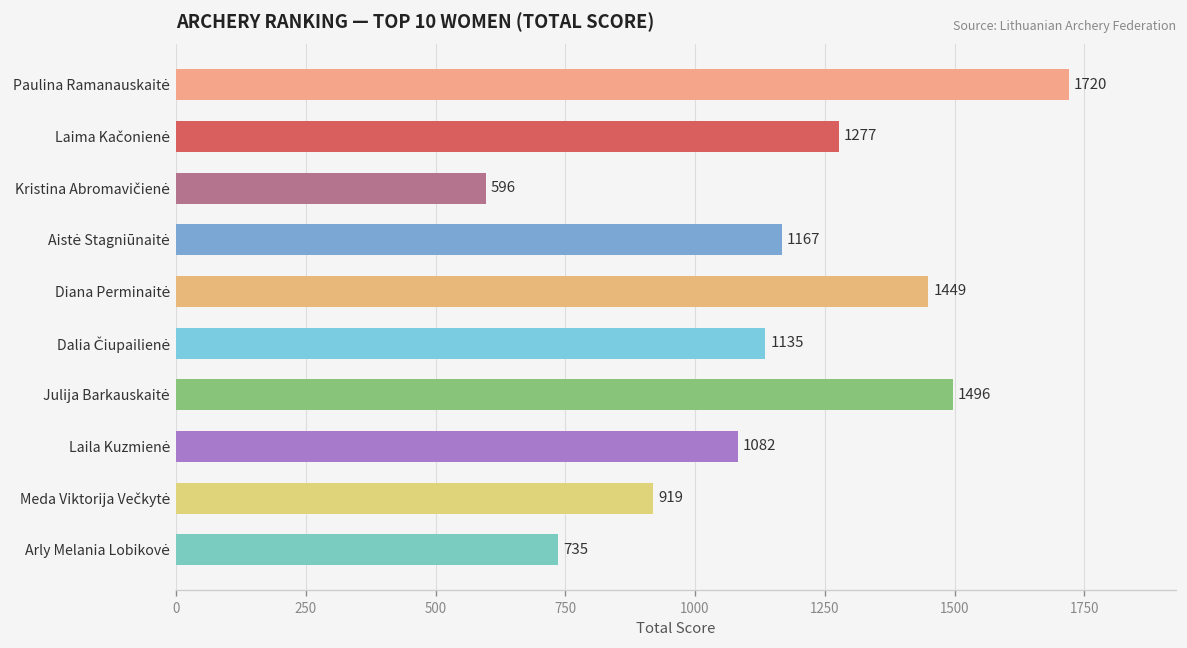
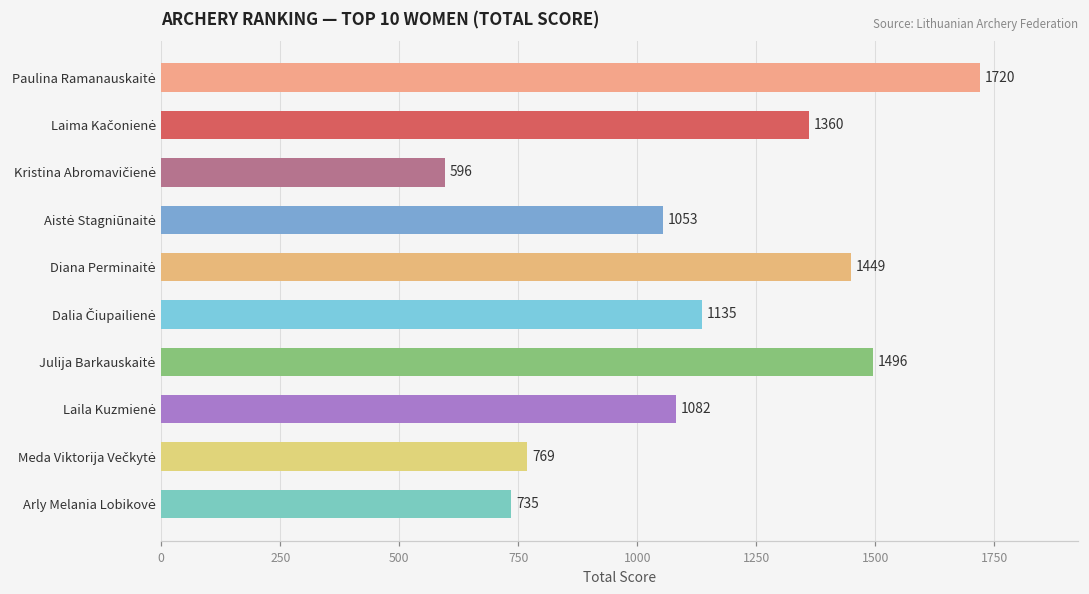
Laima Kačonienė: 1277 -> 1360
Aistė Stagniūnaitė: 1167 -> 1053
Meda Viktorija Večkytė: 919 -> 769
